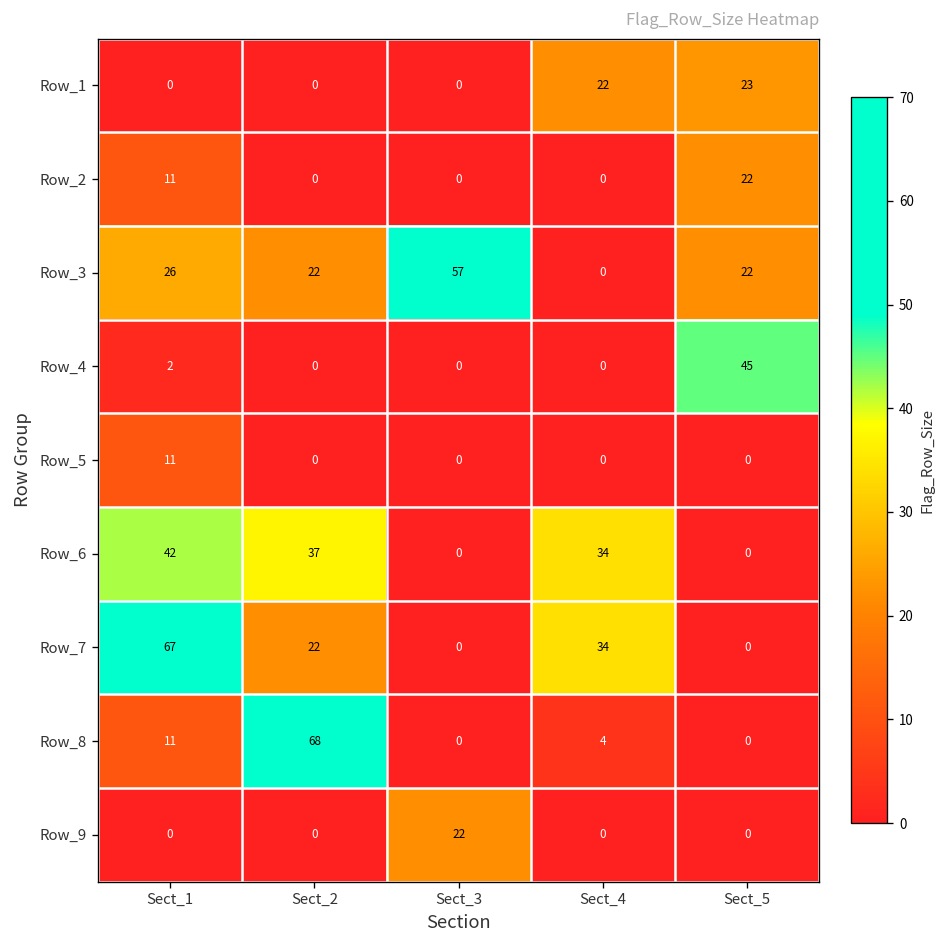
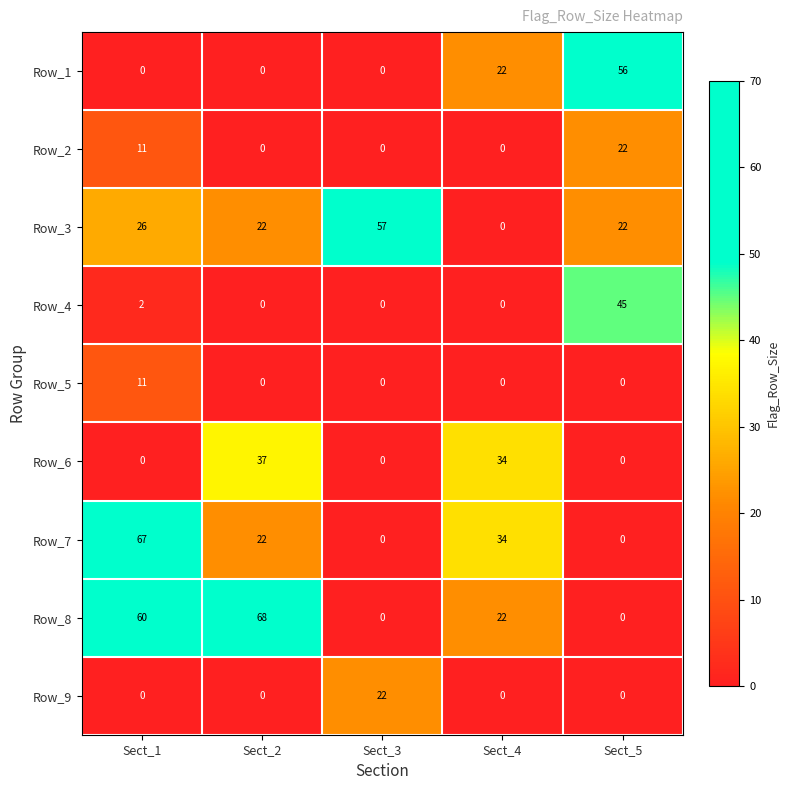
Row_1, Sect_5: 23 -> 56
Row_6, Sect_1: 42 -> 0
Row_8, Sect_1: 11 -> 60
Row_8, Sect_4: 4 -> 22
